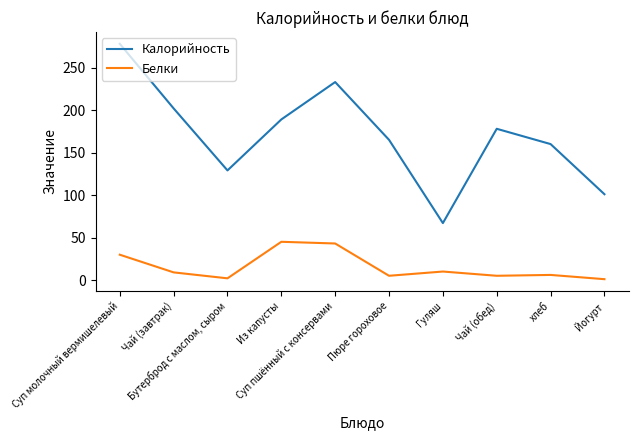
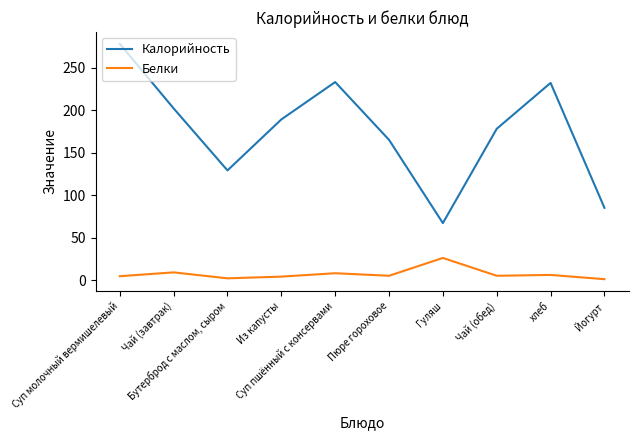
Белки, Суп молочный вермишелевый: 30 -> 0
Белки, Из капусты: 50 -> 0
Белки, Суп пшённый с консервами: 40 -> 10
Белки, Гуляш: 10 -> 30
Калорийность, хлеб: 160 -> 230
Калорийность, Йогурт: 100 -> 90
